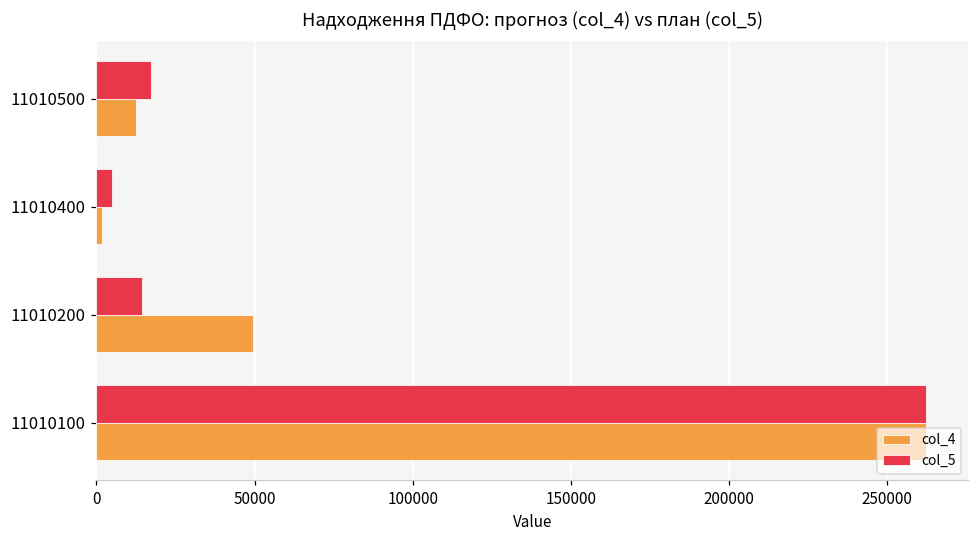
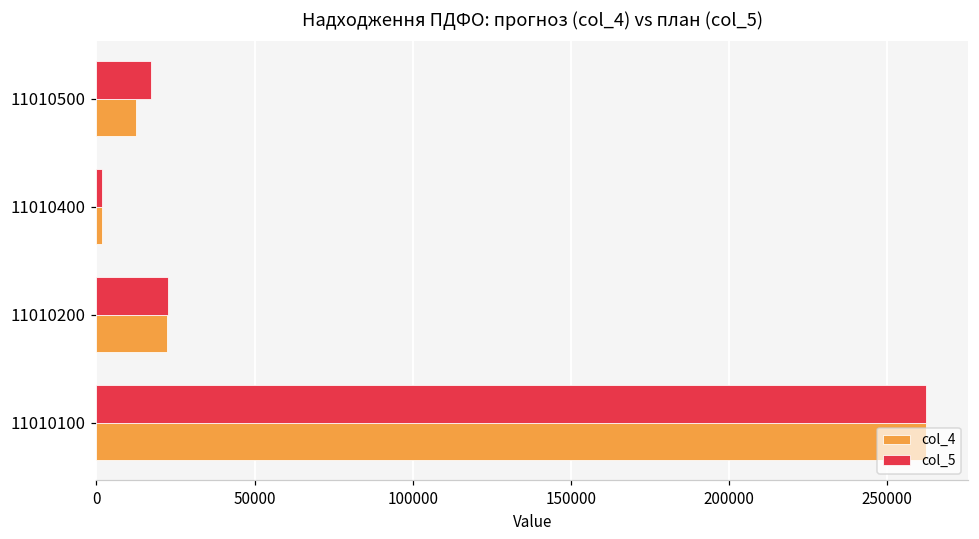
col_5, 11010400: 5000 -> 2000
col_5, 11010200: 14000 -> 23000
col_4, 11010200: 49000 -> 22000
